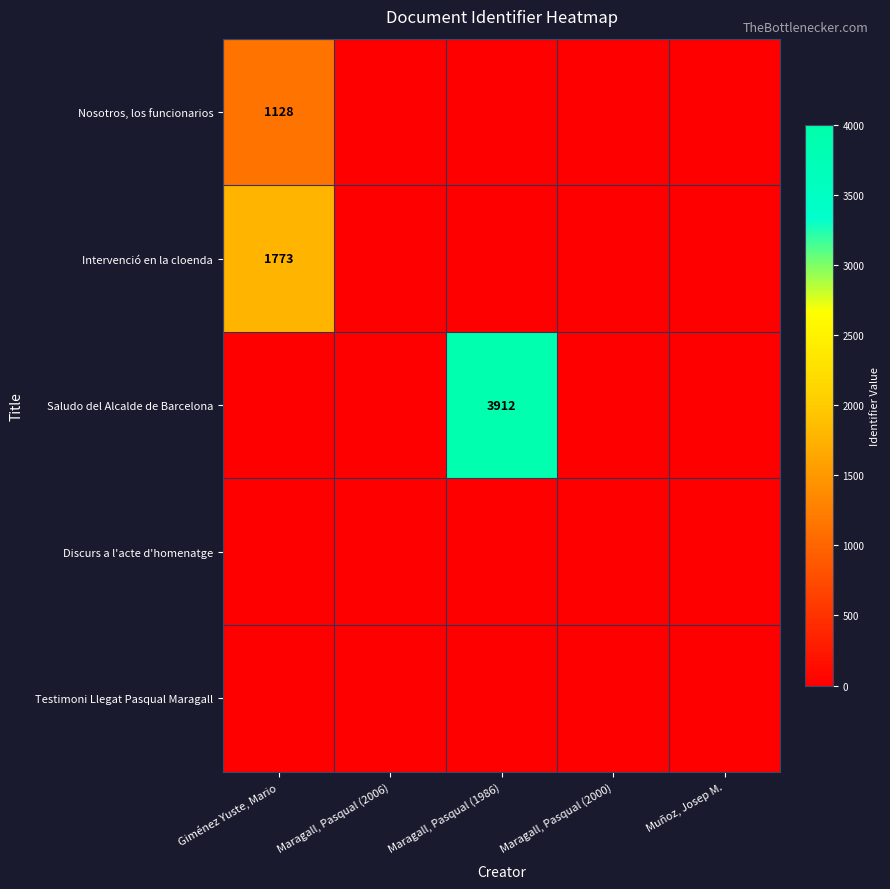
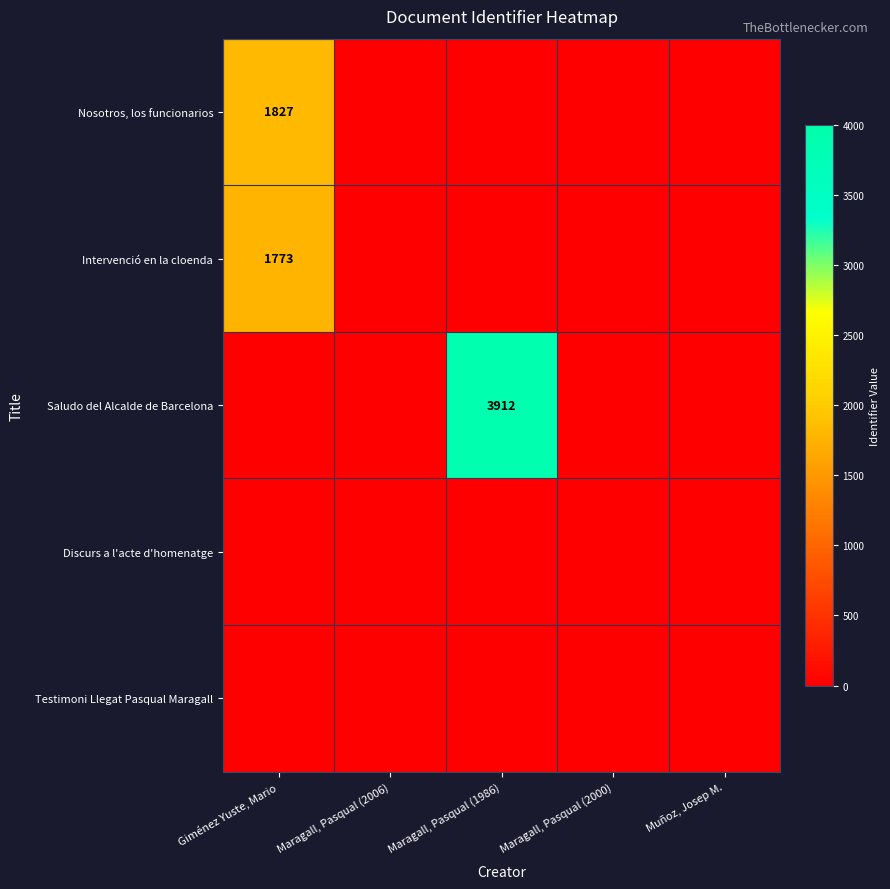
Nosotros, los funcionarios, Giménez Yuste, Mario: 1128 -> 1827
